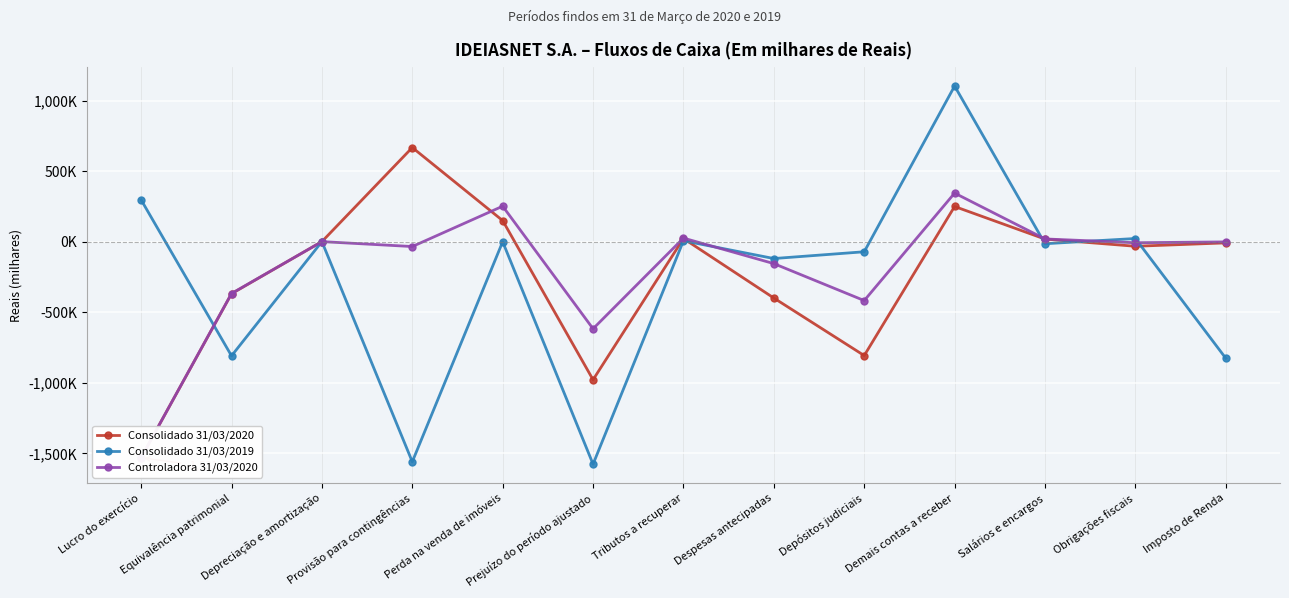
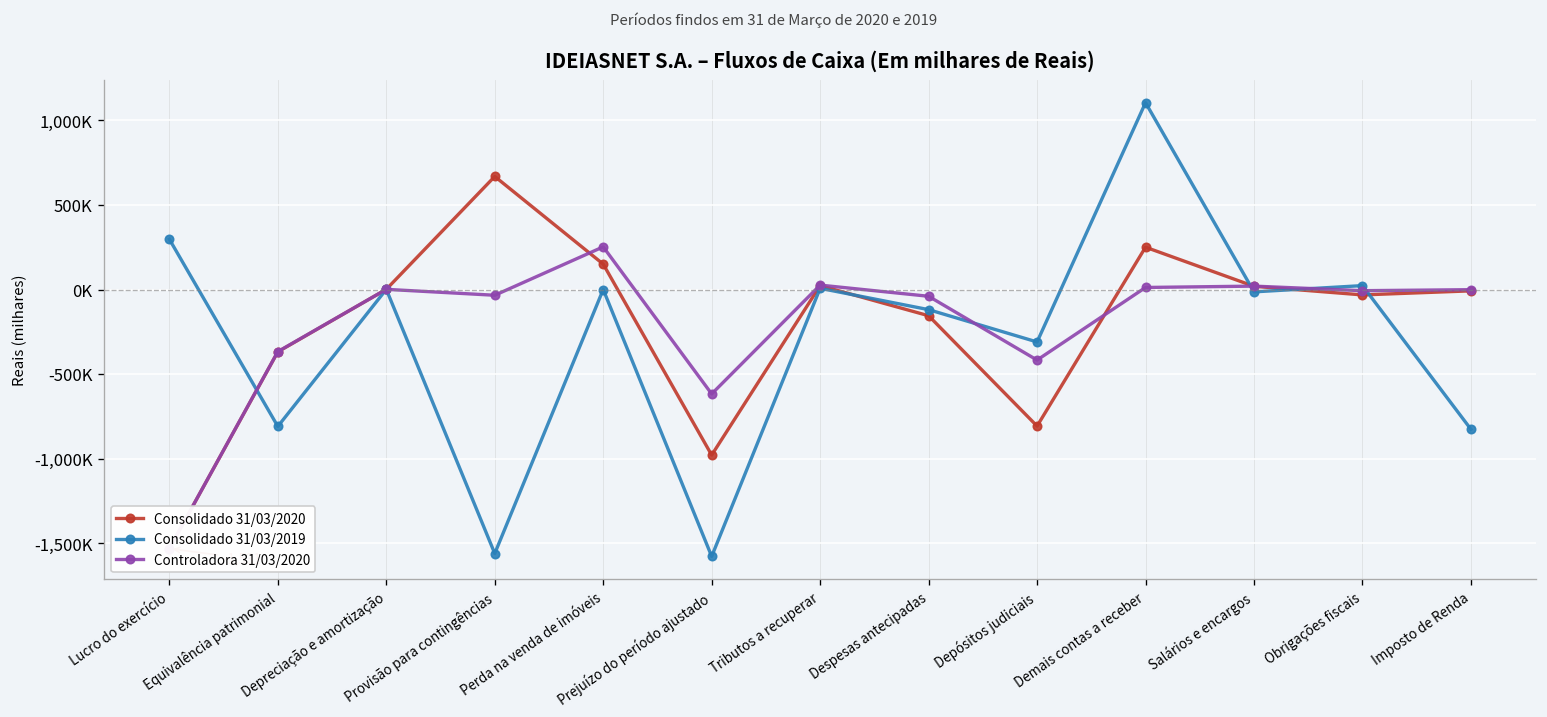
Consolidado 31/03/2020, Despesas antecipadas: -400,000 -> -160,000
Controladora 31/03/2020, Despesas antecipadas: -160,000 -> -40,000
Consolidado 31/03/2019, Depósitos judiciais: -70,000 -> -310,000
Controladora 31/03/2020, Demais contas a receber: 350,000 -> 10,000
